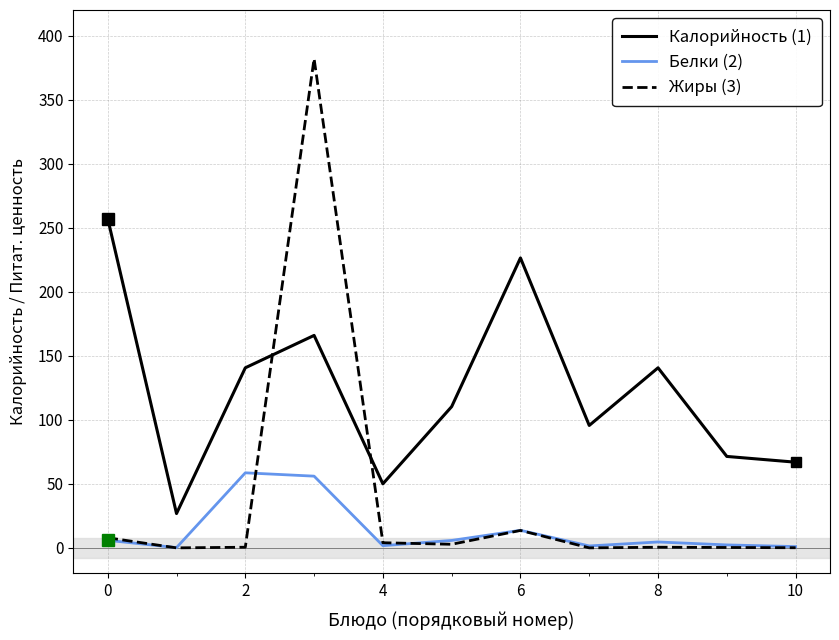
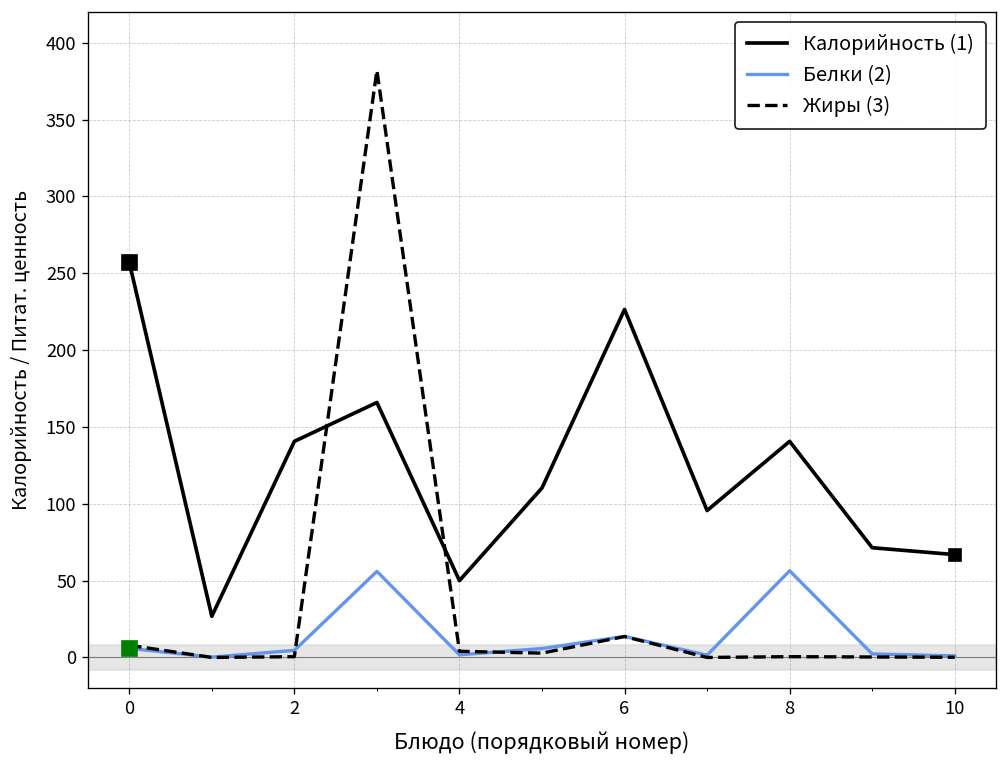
Белки (2), 2: 59 -> 5
Белки (2), 8: 5 -> 56
